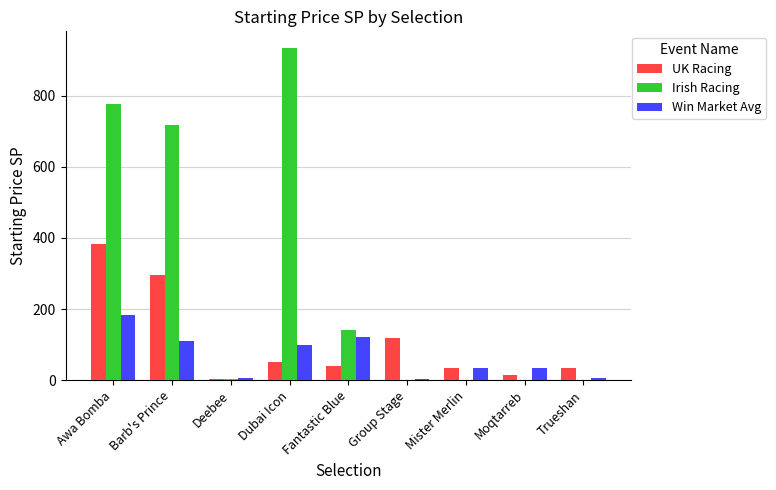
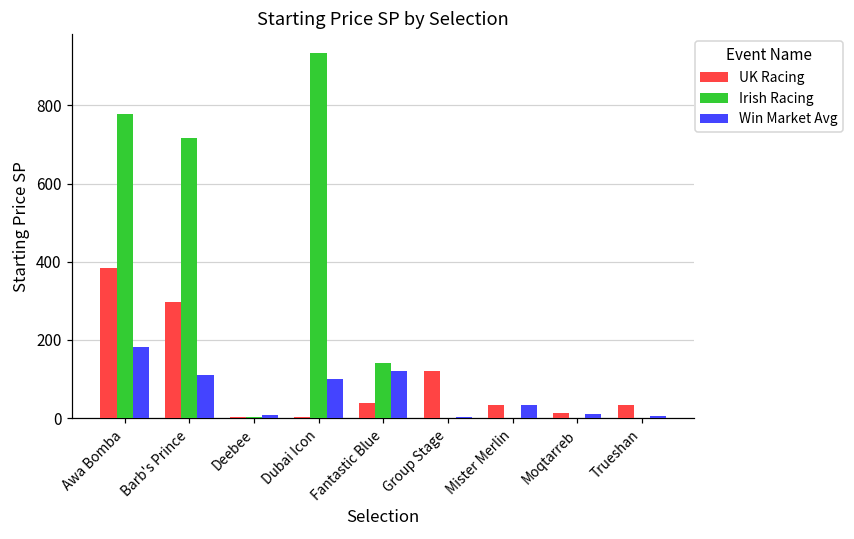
UK Racing, Dubai Icon: 50 -> 0
Win Market Avg, Moqtarreb: 30 -> 10
